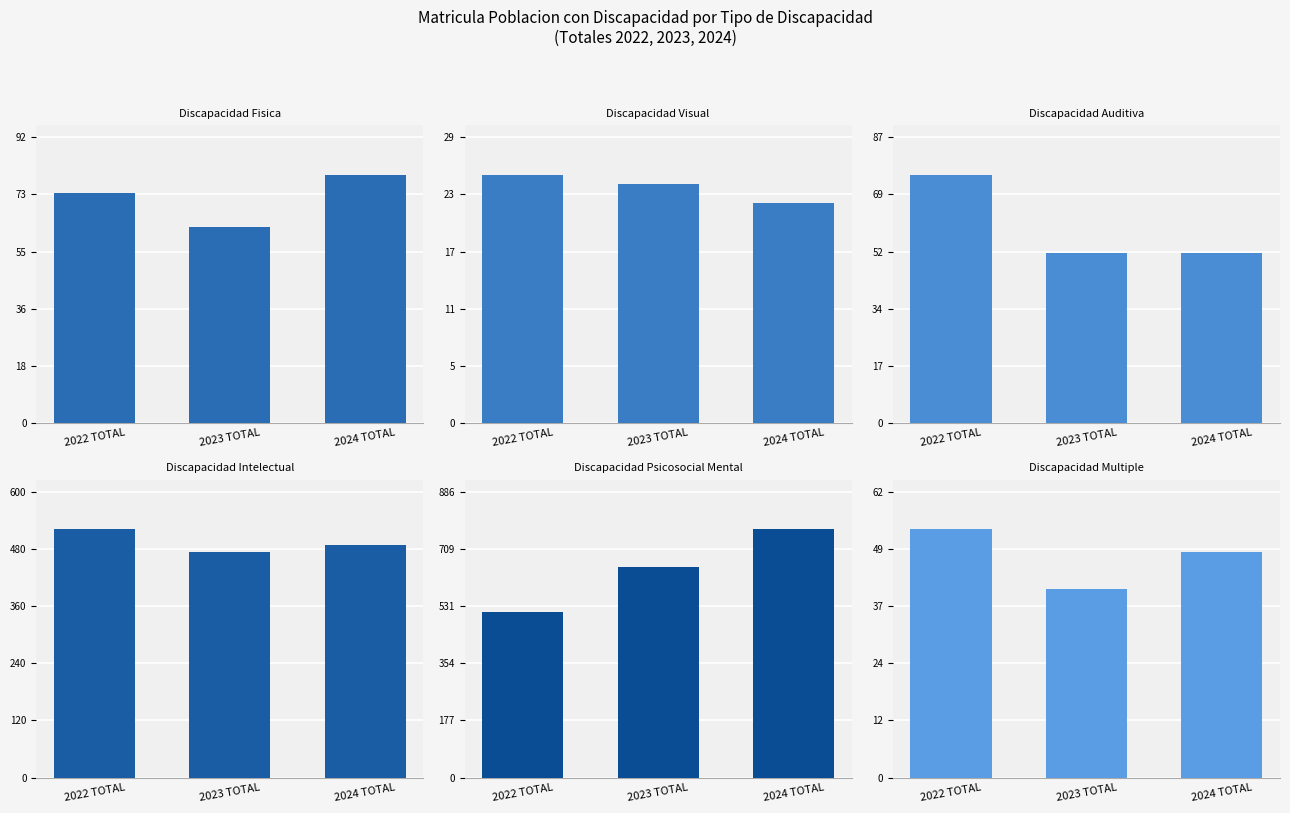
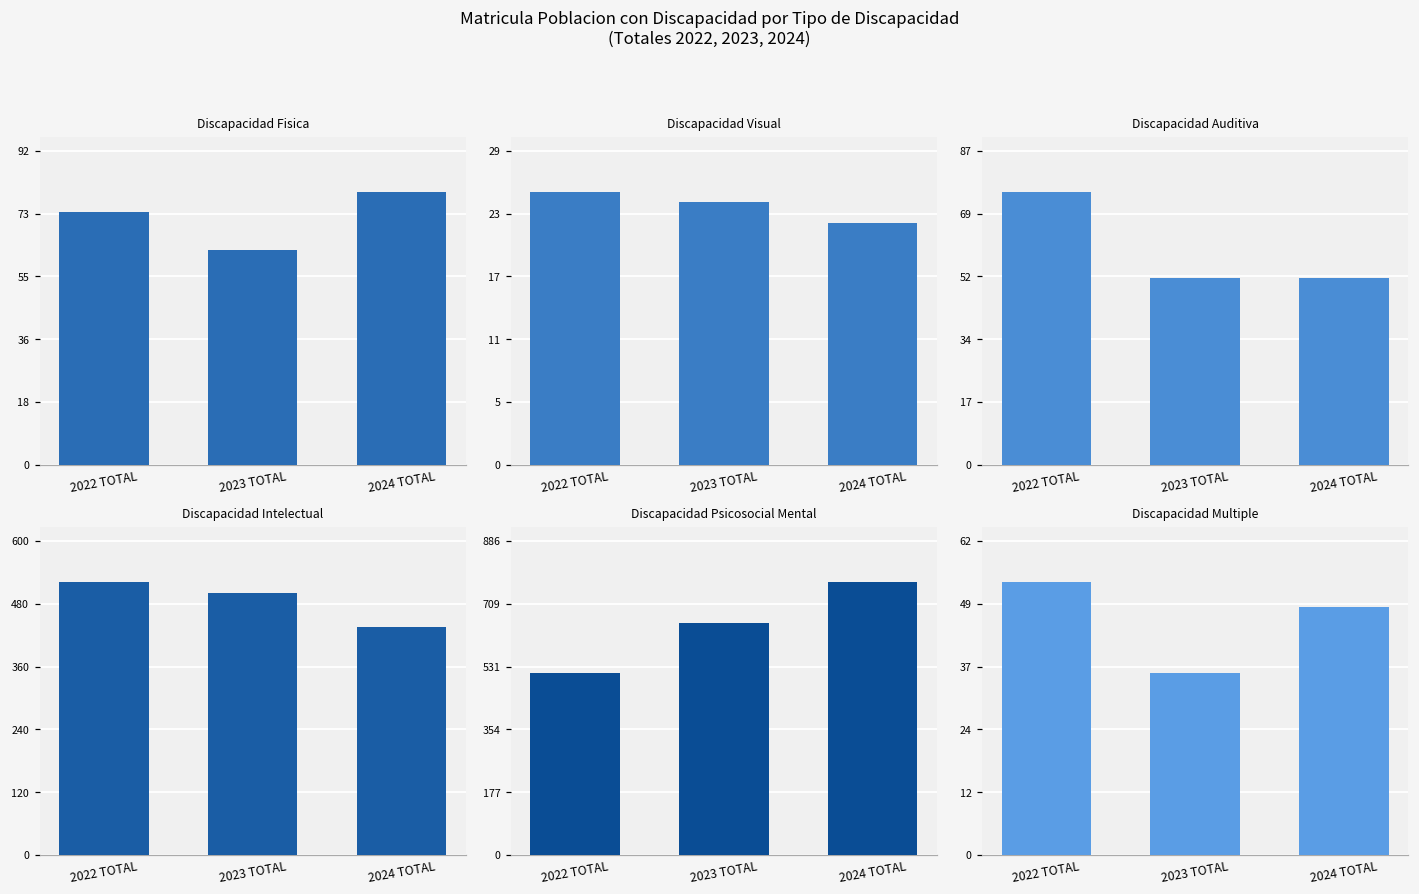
Discapacidad Intelectual, 2023 TOTAL: 480 -> 500
Discapacidad Intelectual, 2024 TOTAL: 490 -> 440
Discapacidad Multiple, 2023 TOTAL: 41 -> 36
